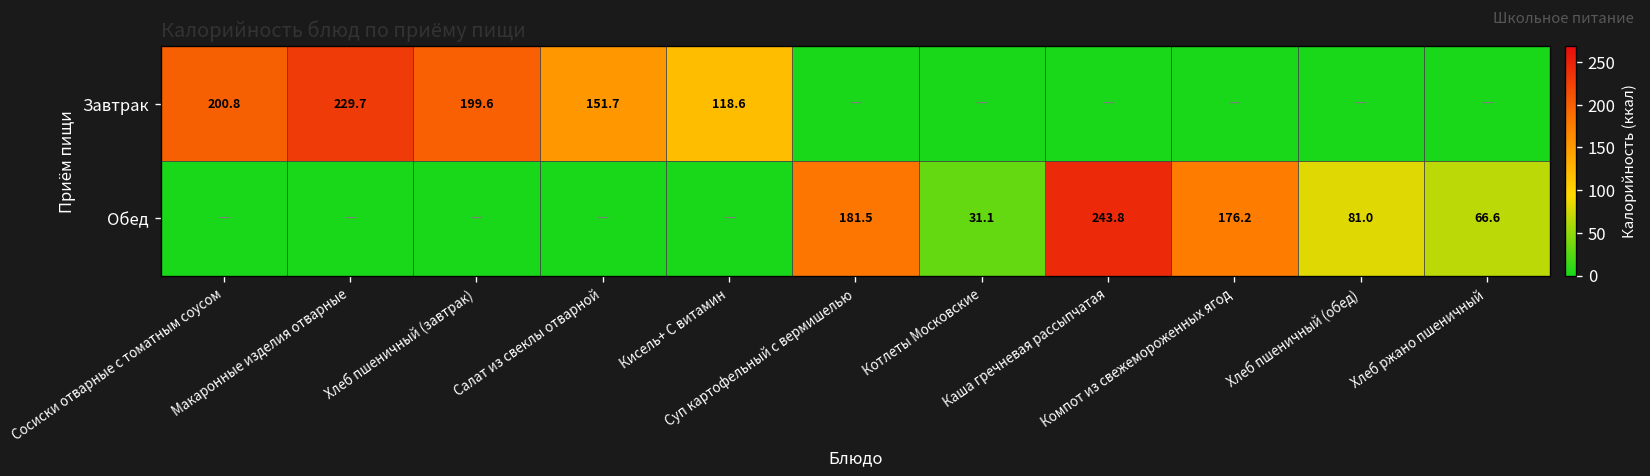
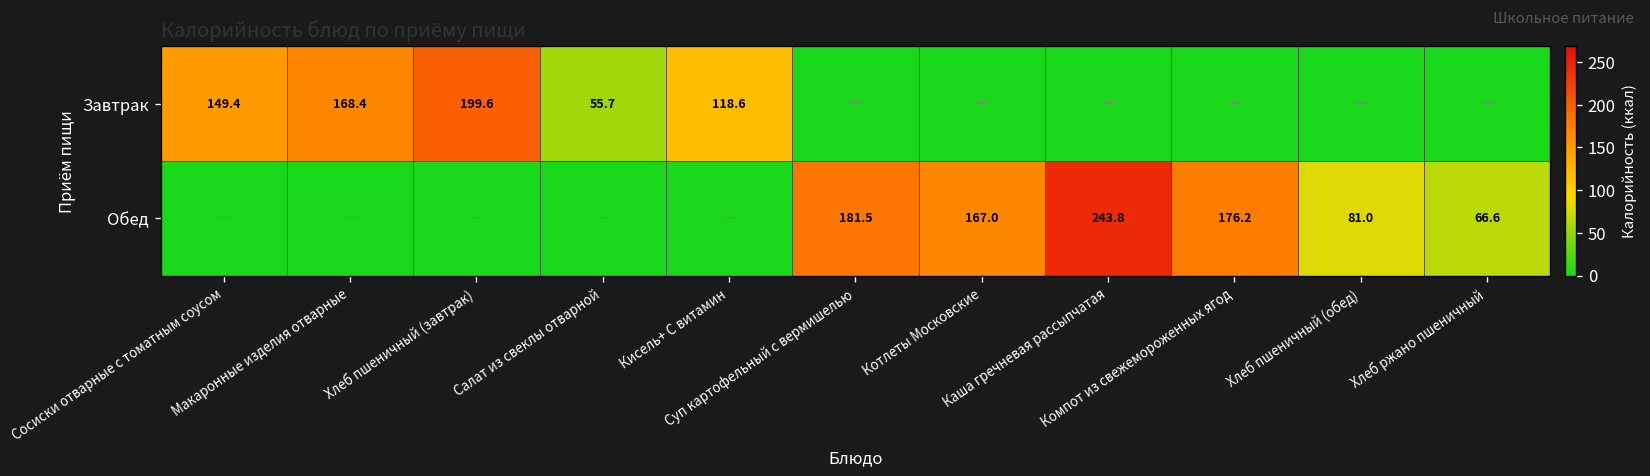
Завтрак, Сосиски отварные с томатным соусом: 200.8 -> 149.4
Завтрак, Макаронные изделия отварные: 229.7 -> 168.4
Завтрак, Салат из свеклы отварной: 151.7 -> 55.7
Обед, Котлеты Московские: 31.1 -> 167.0
